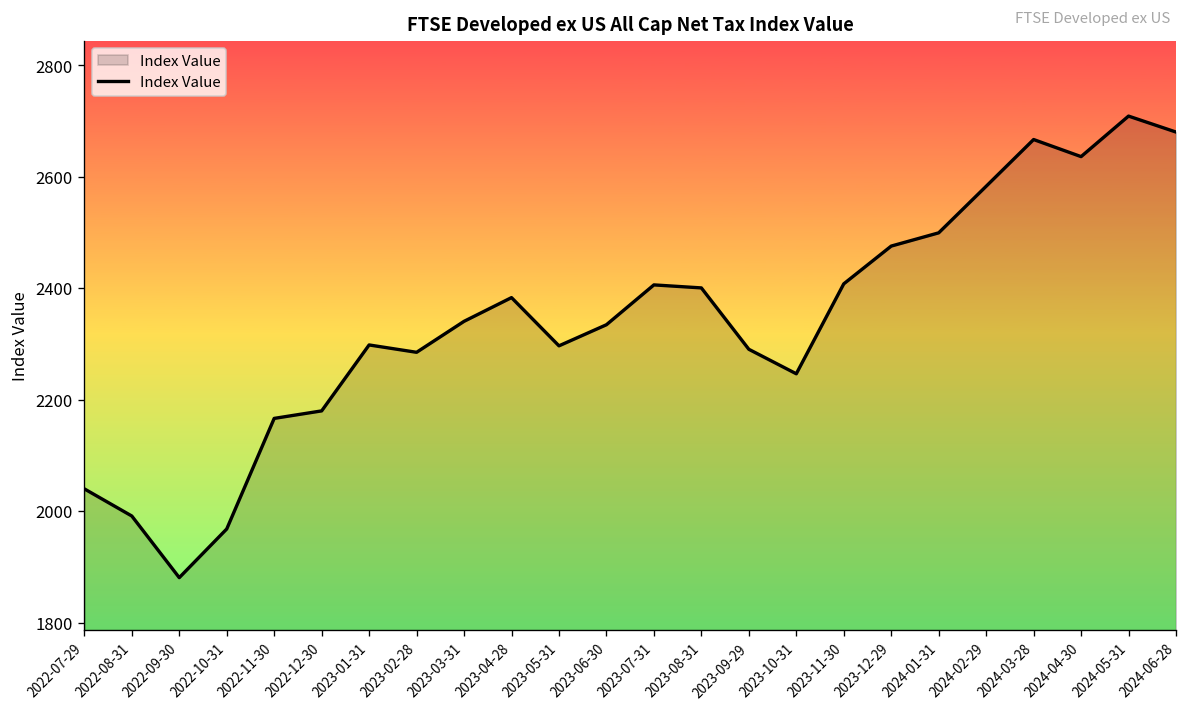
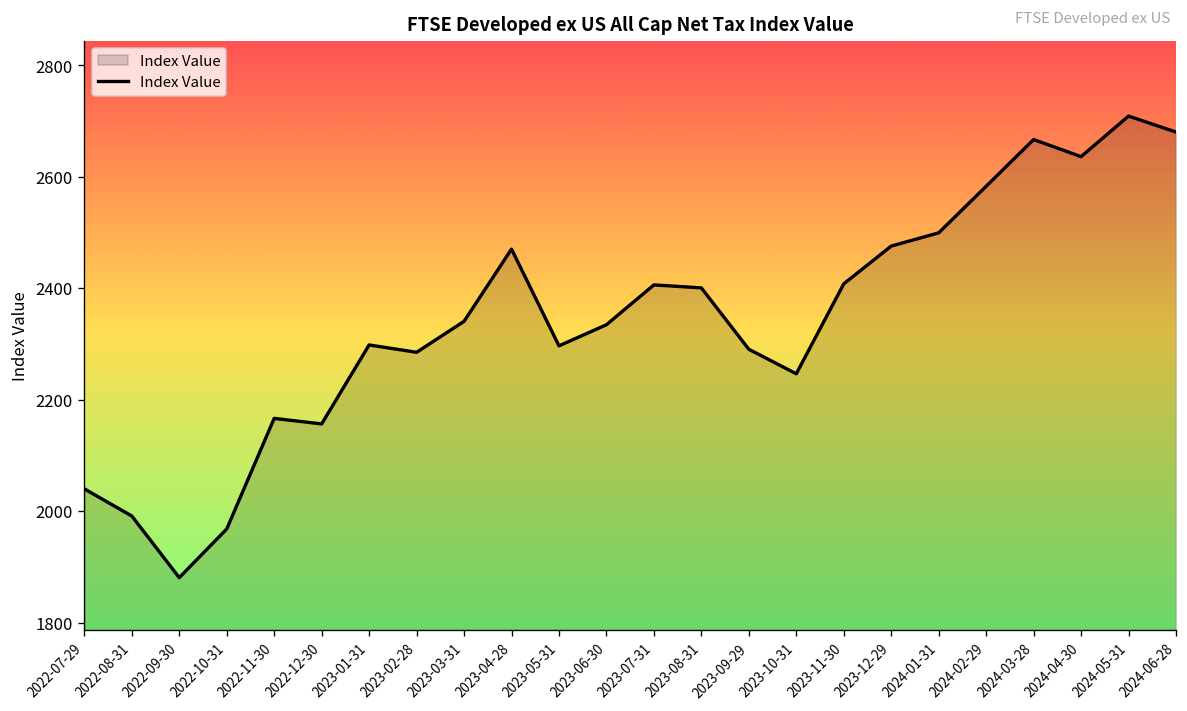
2022-12-30: 2180 -> 2160
2023-04-28: 2380 -> 2470
